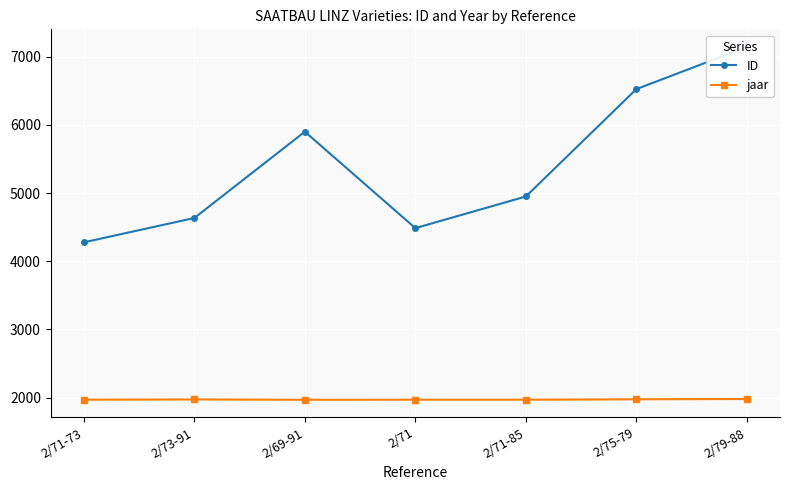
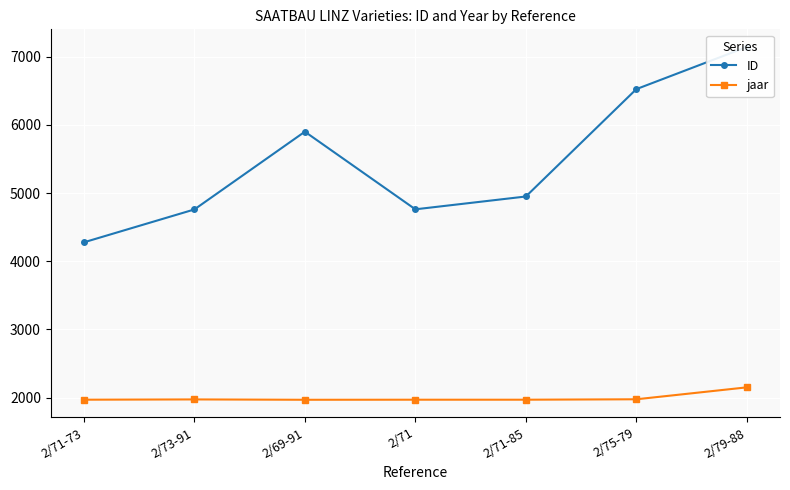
ID, 2/73-91: 4600 -> 4800
ID, 2/71: 4500 -> 4800
jaar, 2/79-88: 2000 -> 2200
